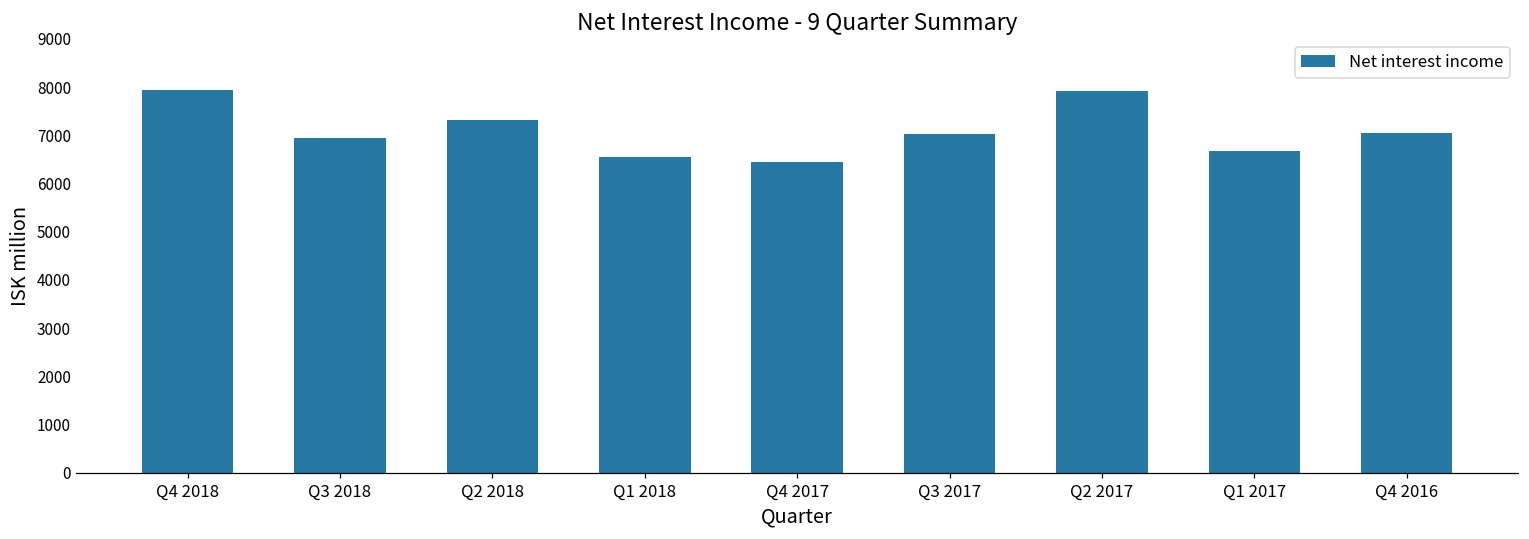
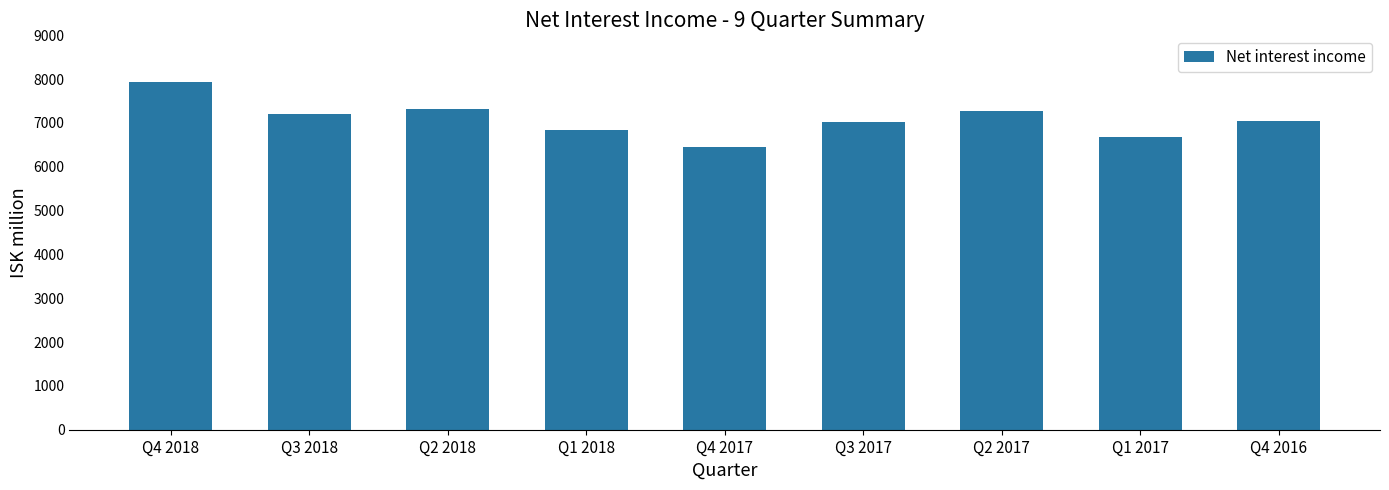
Q3 2018: 6900 -> 7200
Q1 2018: 6600 -> 6900
Q2 2017: 7900 -> 7300
